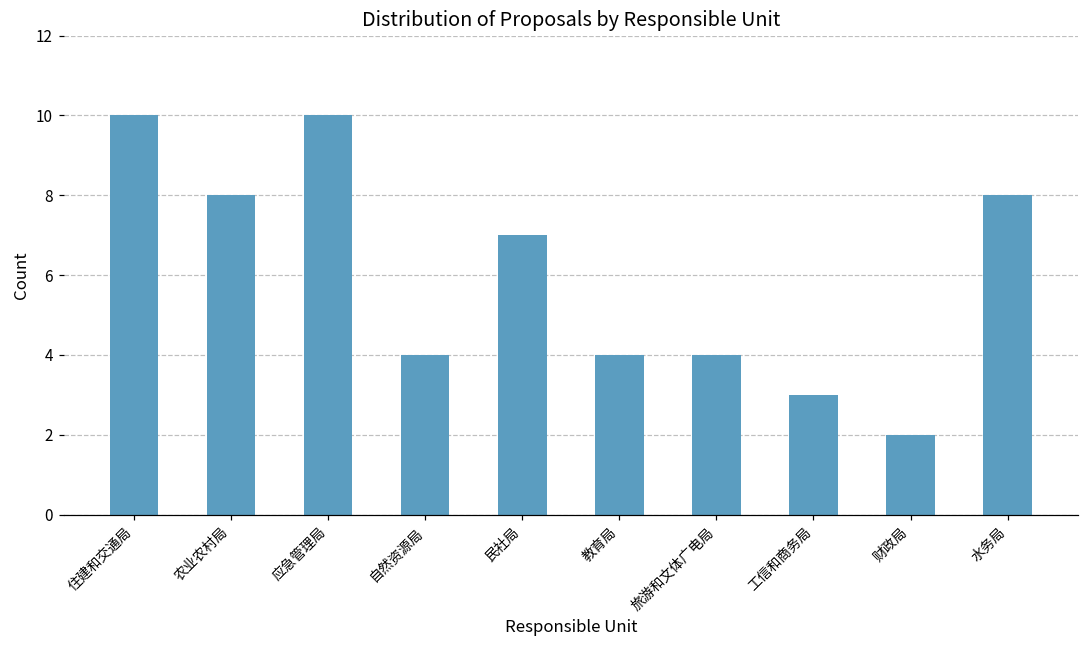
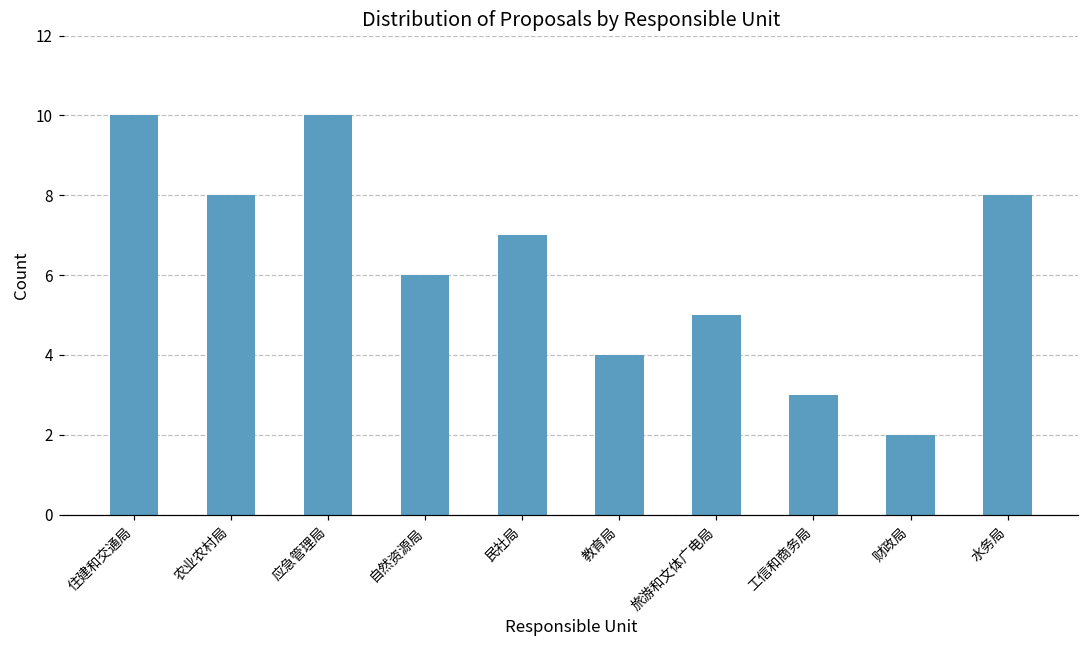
自然资源局: 4 -> 6
旅游和文体广电局: 4 -> 5
